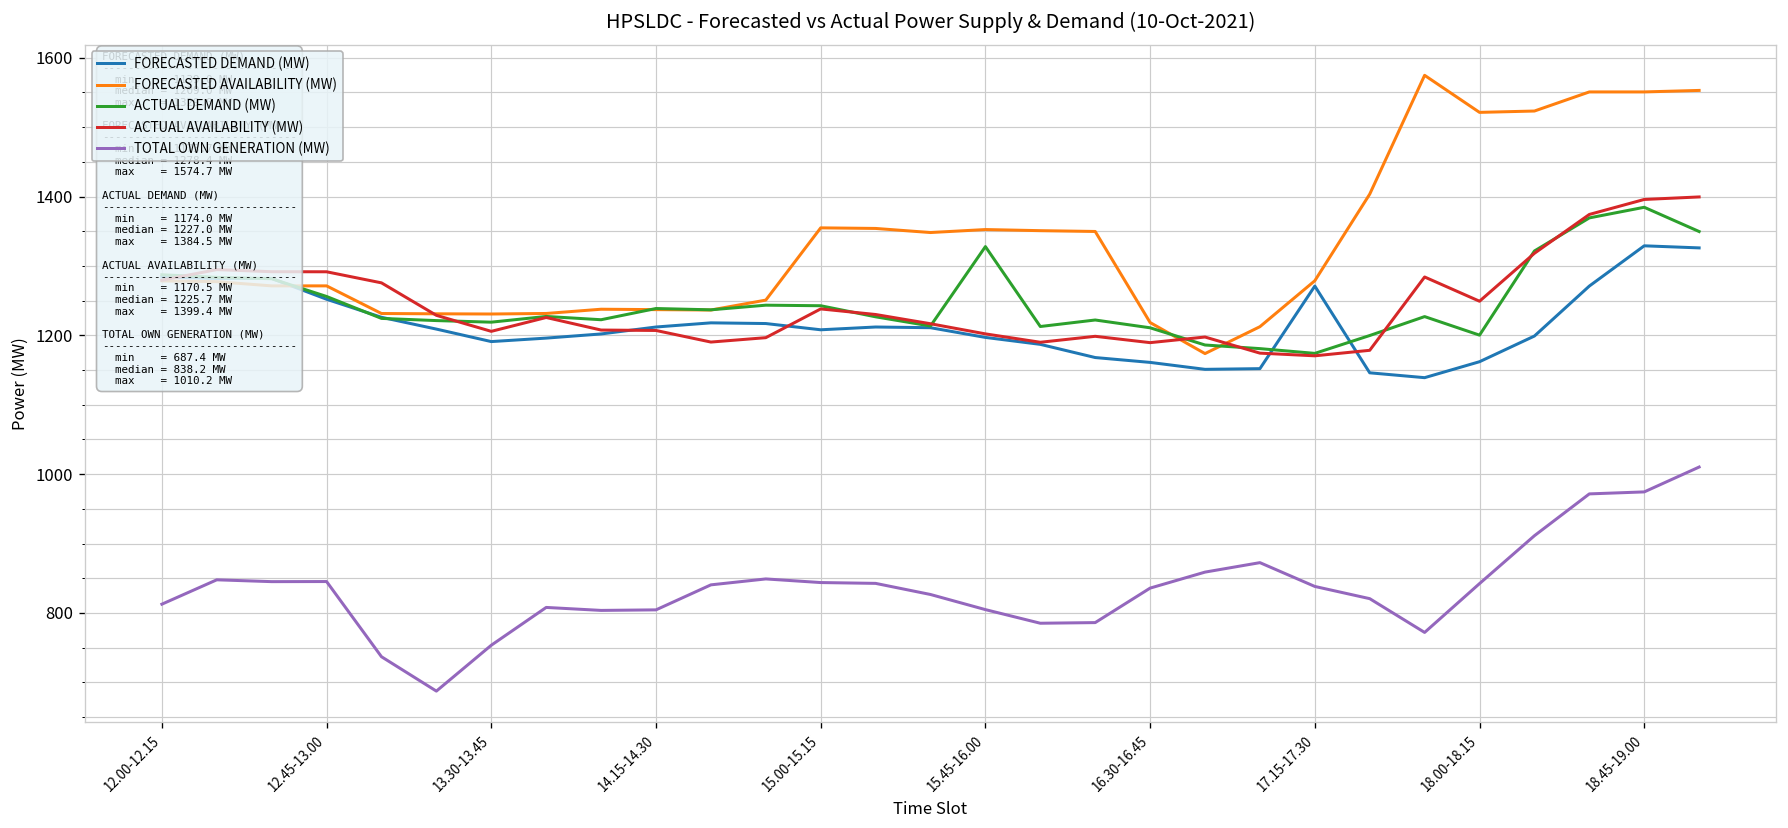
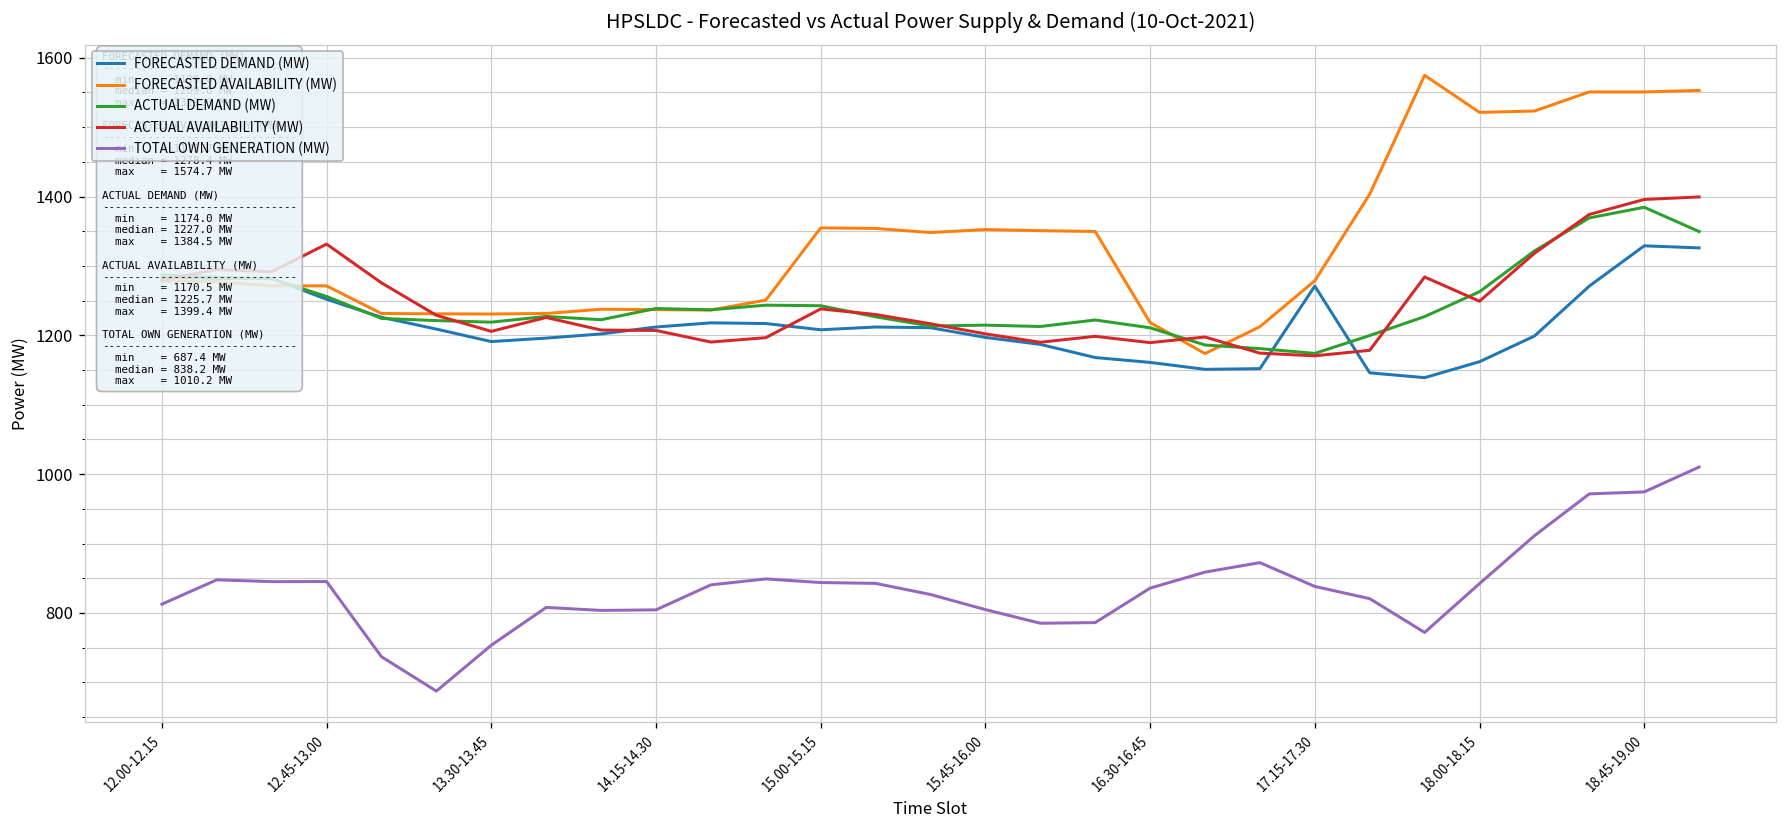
ACTUAL AVAILABILITY (MW), 12.45-13.00: 1290 -> 1330
ACTUAL DEMAND (MW), 15.45-16.00: 1330 -> 1210
ACTUAL DEMAND (MW), 18.00-18.15: 1200 -> 1260
